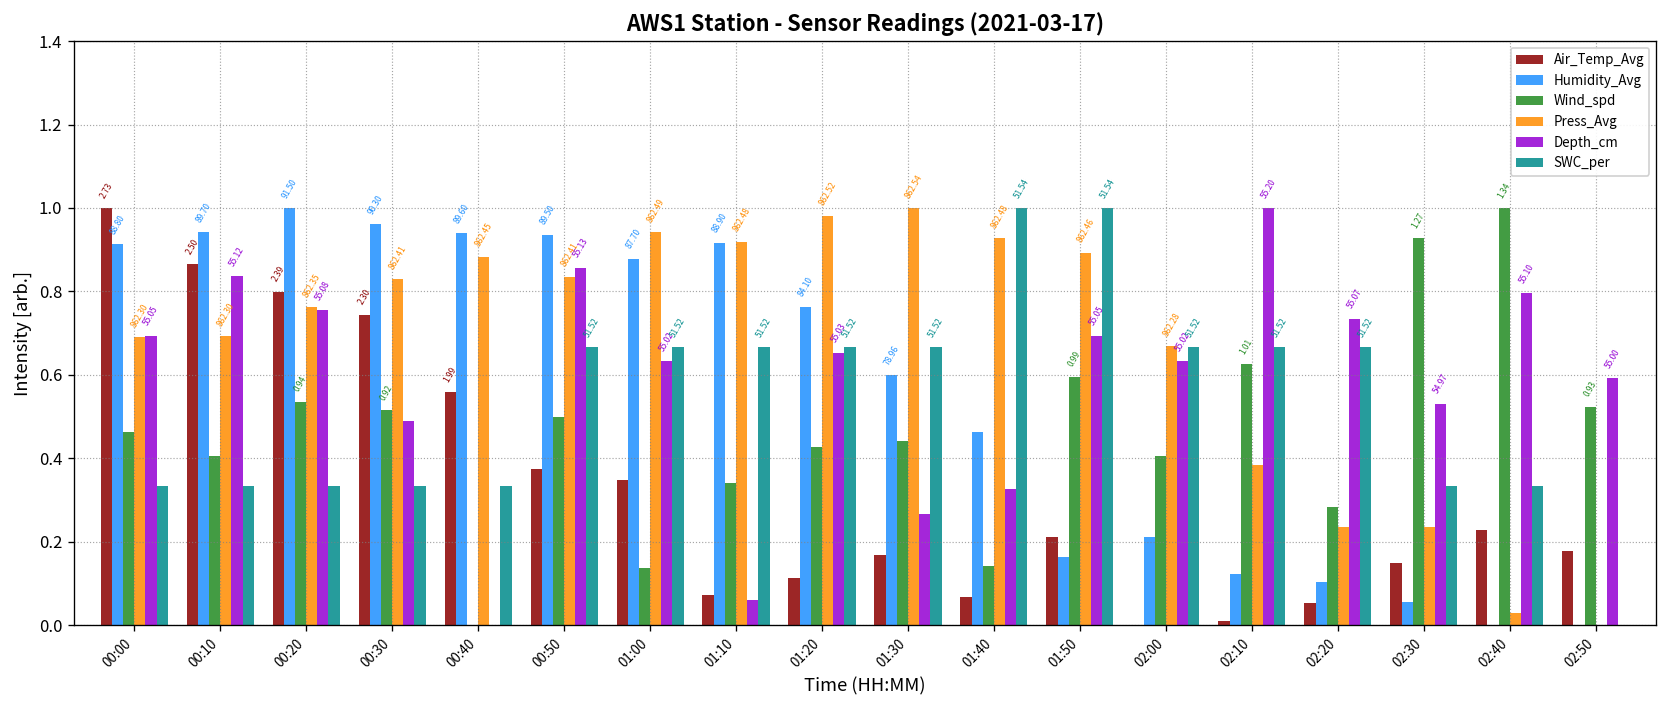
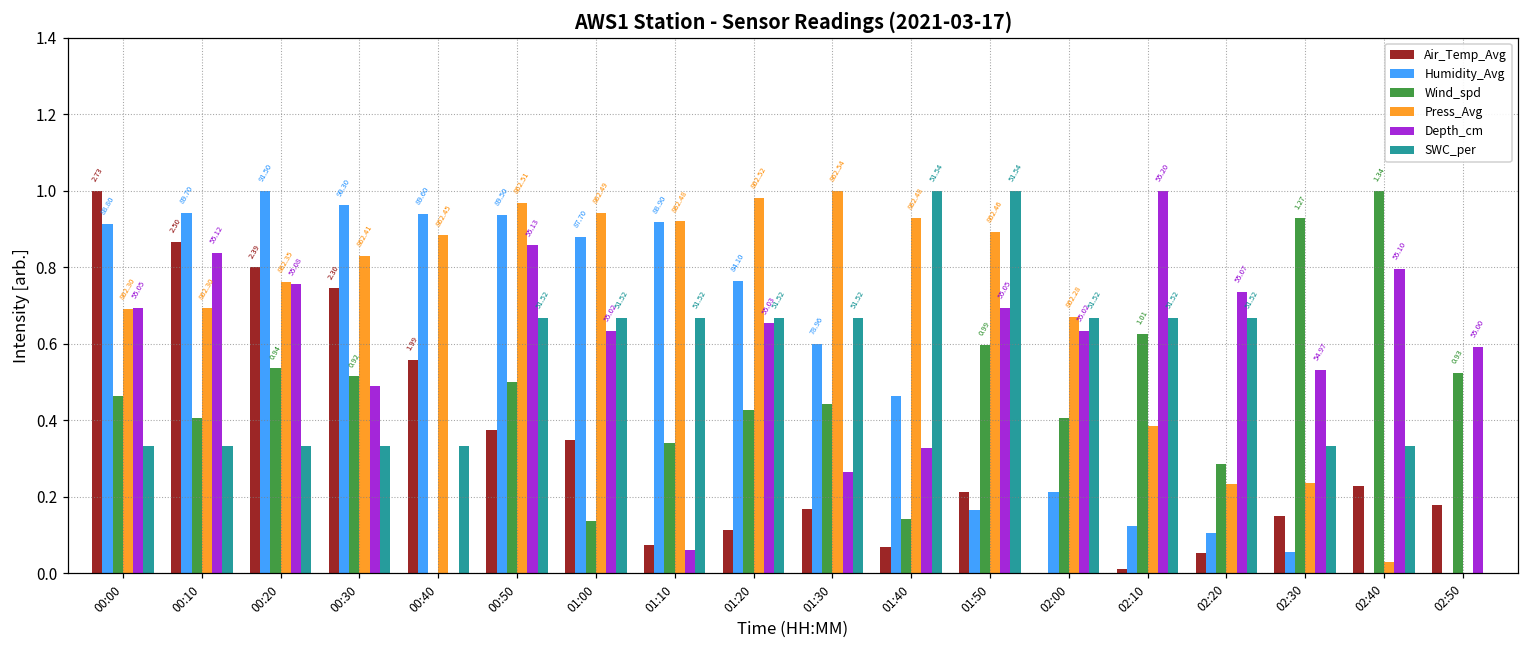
Press_Avg, 00:50: 862.41 -> 862.51
